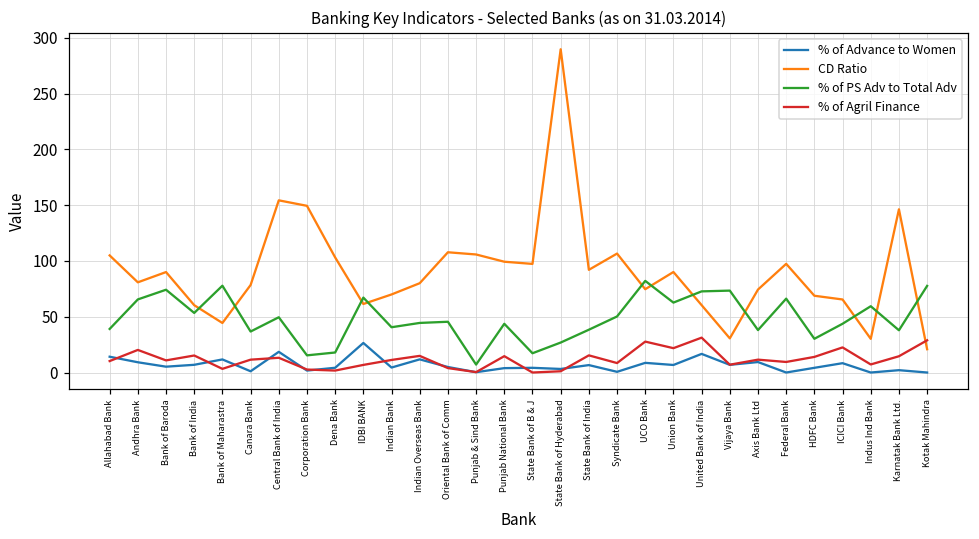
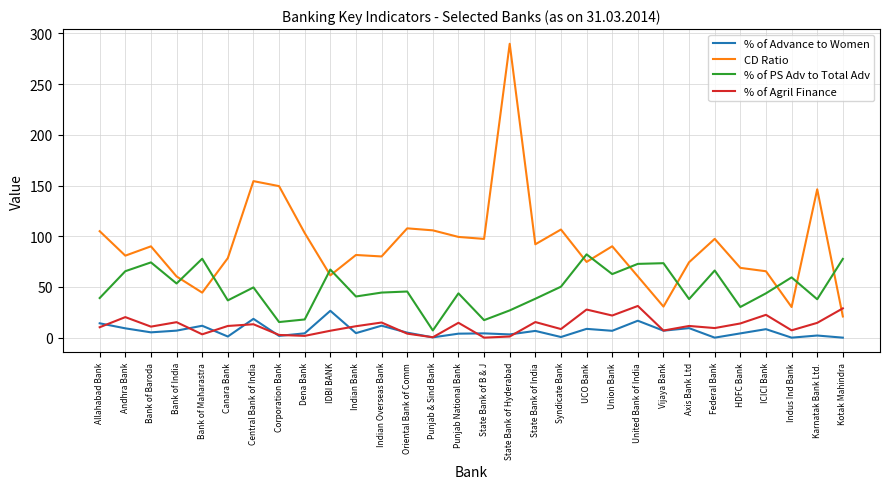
CD Ratio, Indian Bank: 70 -> 82
